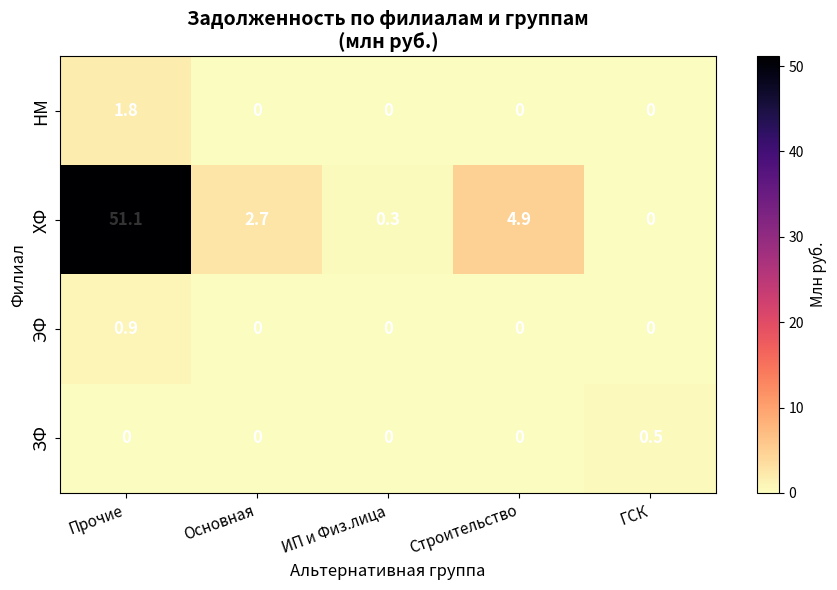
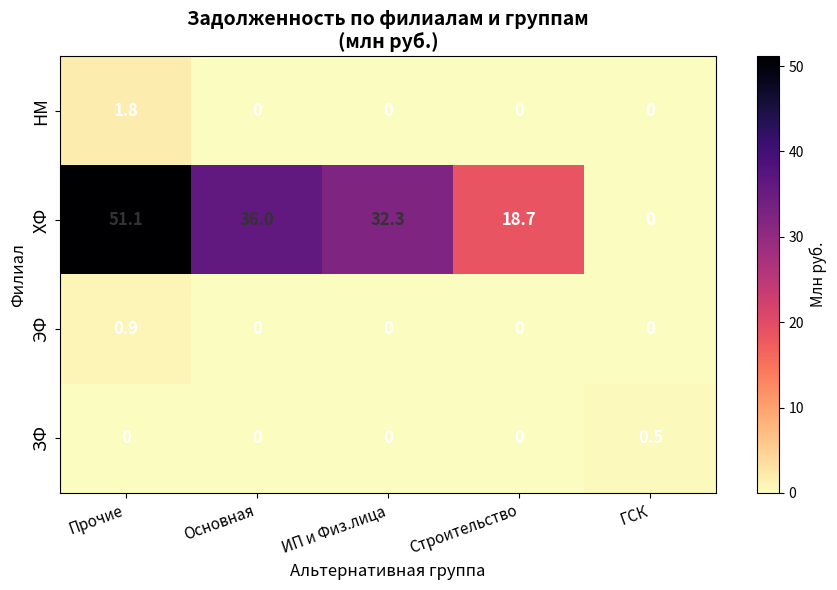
ХФ, Основная: 2.7 -> 36.0
ХФ, ИП и Физ.лица: 0.3 -> 32.3
ХФ, Строительство: 4.9 -> 18.7
